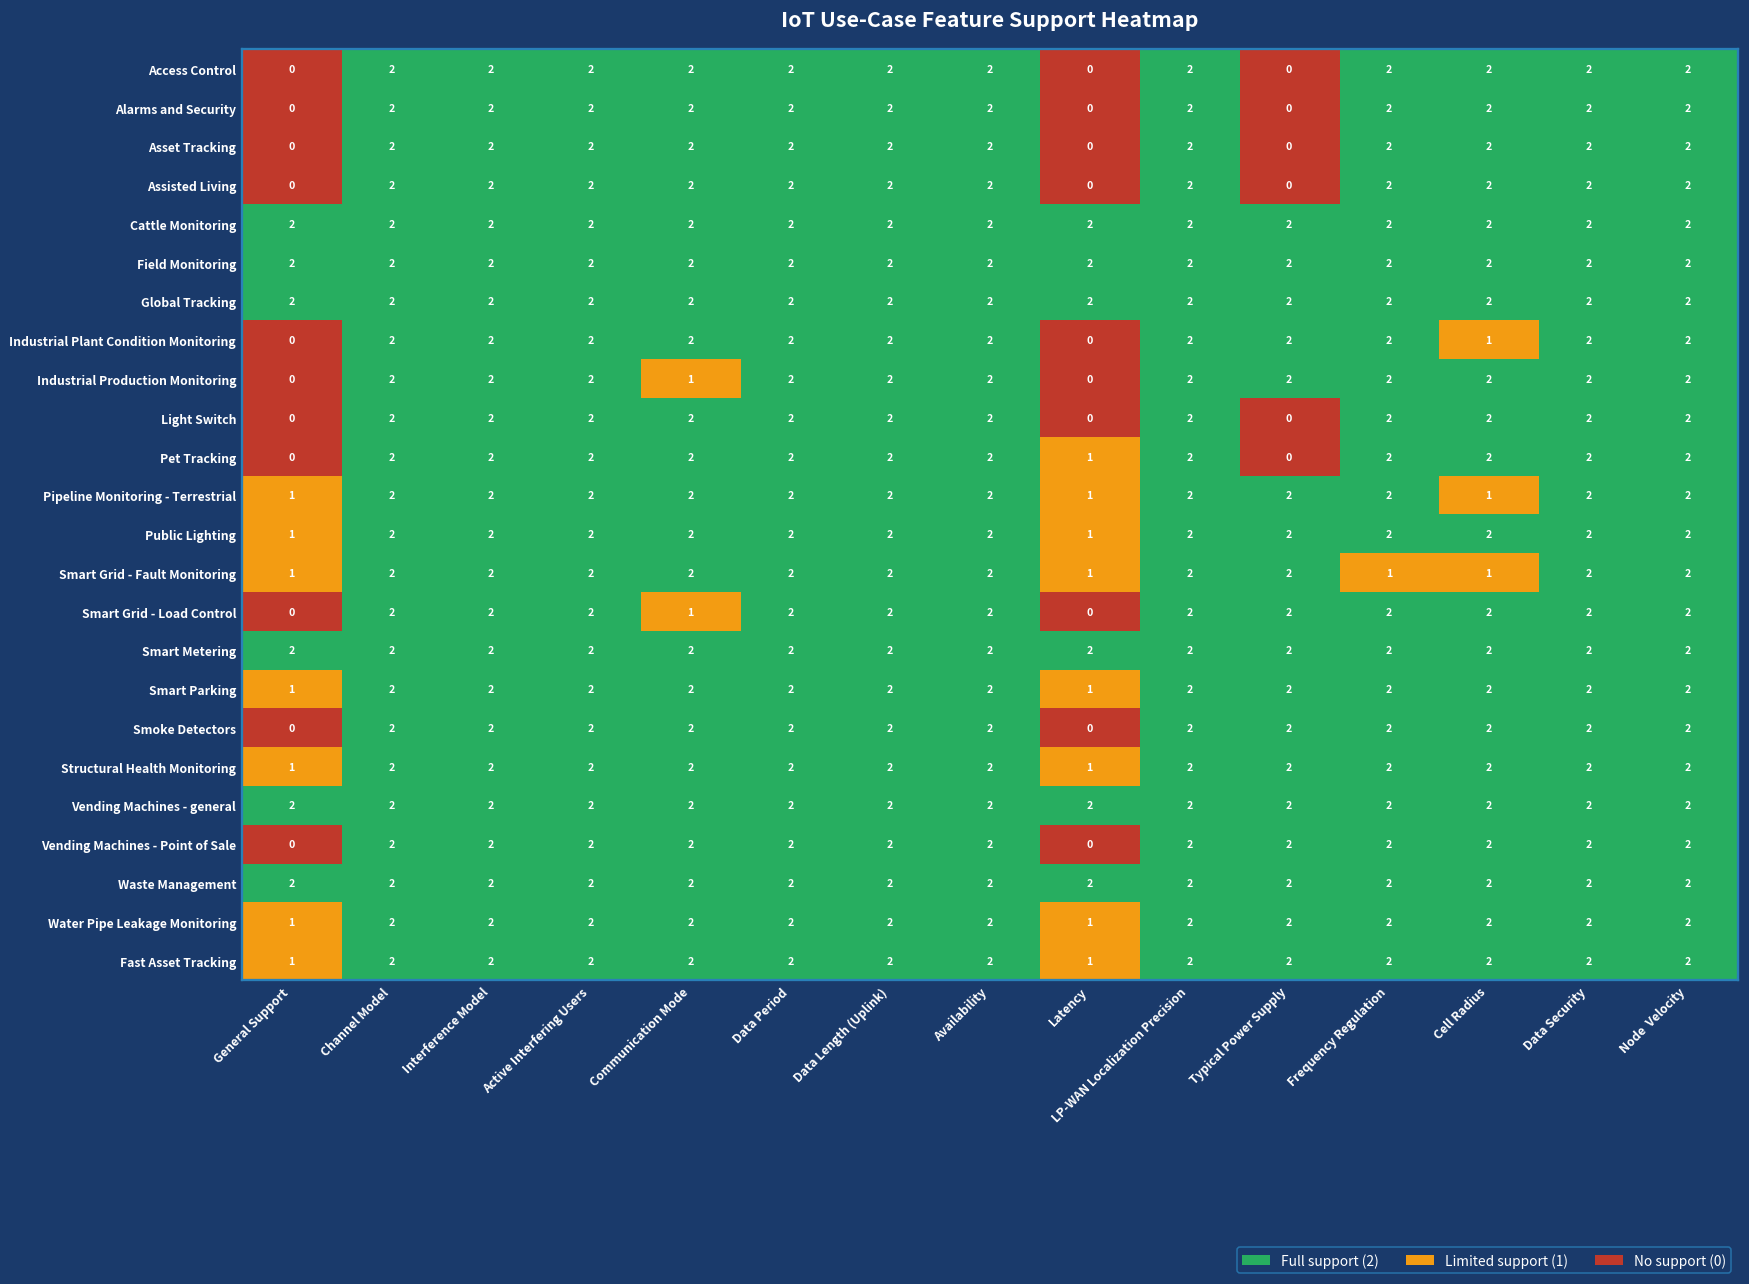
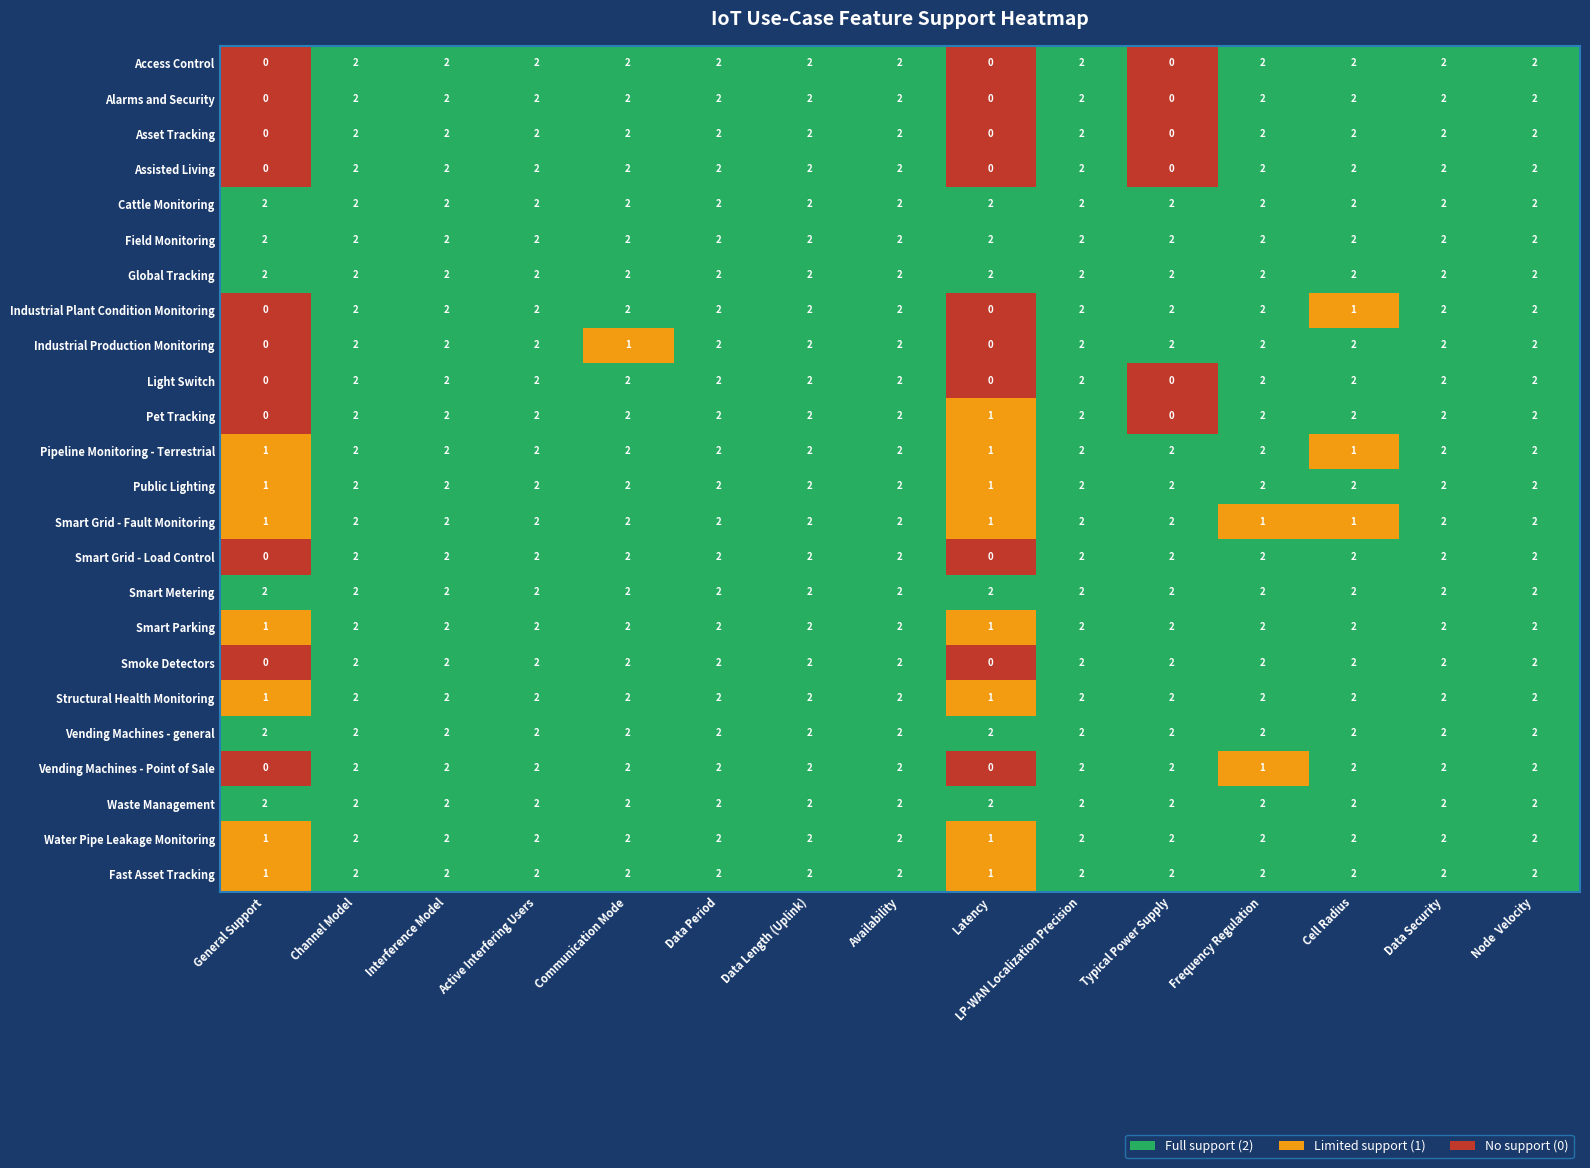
Smart Grid - Load Control, Communication Mode: 1 -> 2
Vending Machines - Point of Sale, Frequency Regulation: 2 -> 1
